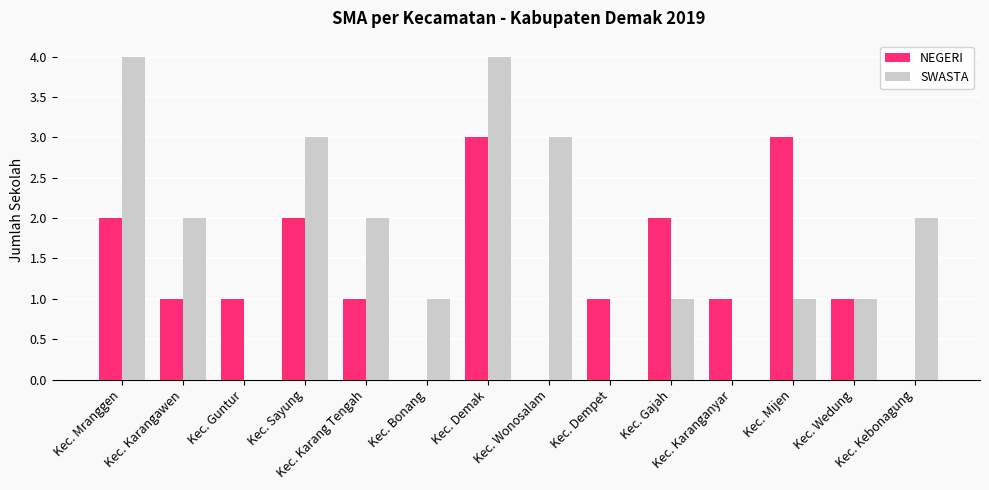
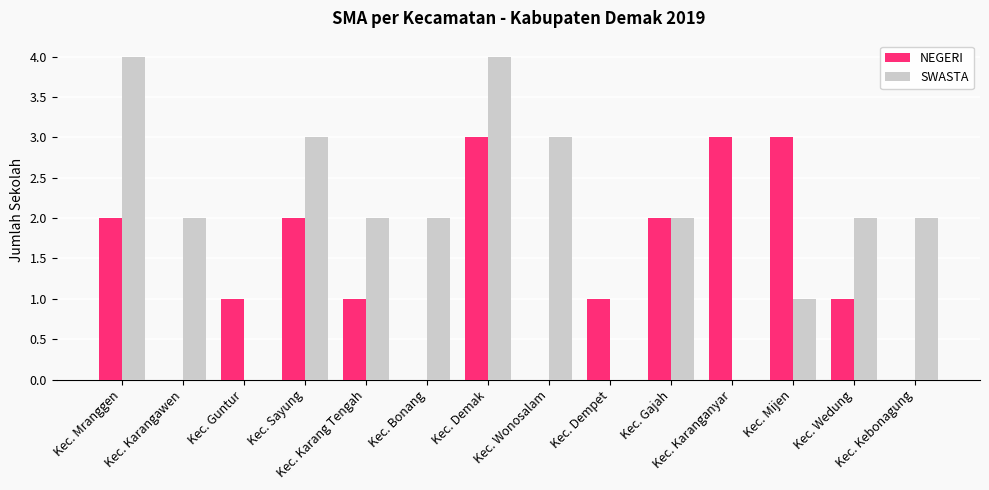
NEGERI, Kec. Karangawen: 1 -> 0
SWASTA, Kec. Bonang: 1 -> 2
SWASTA, Kec. Gajah: 1 -> 2
NEGERI, Kec. Karanganyar: 1 -> 3
SWASTA, Kec. Wedung: 1 -> 2
